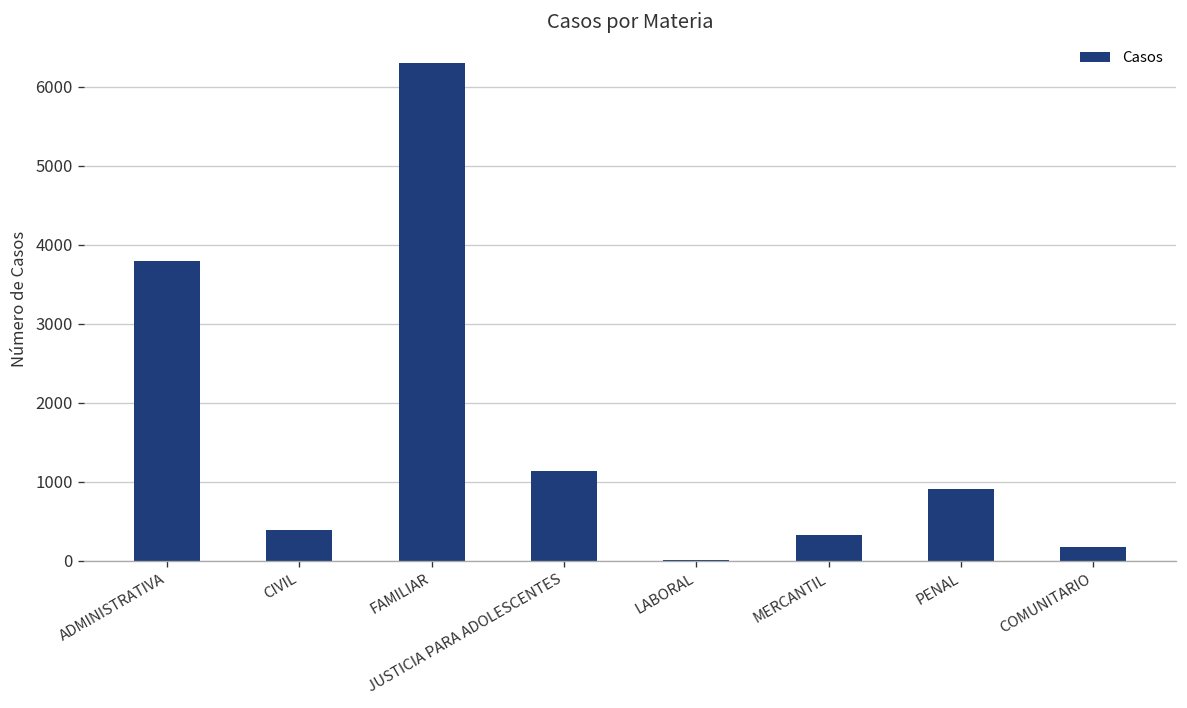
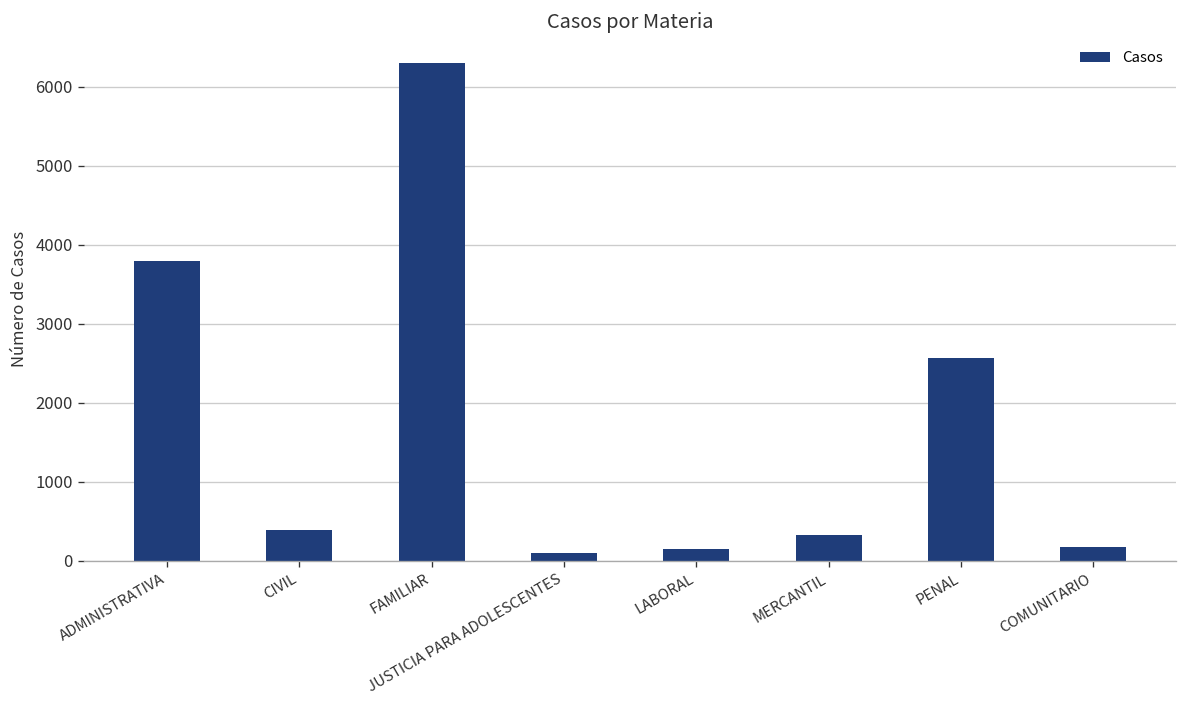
JUSTICIA PARA ADOLESCENTES: 1100 -> 100
LABORAL: 0 -> 100
PENAL: 900 -> 2600
